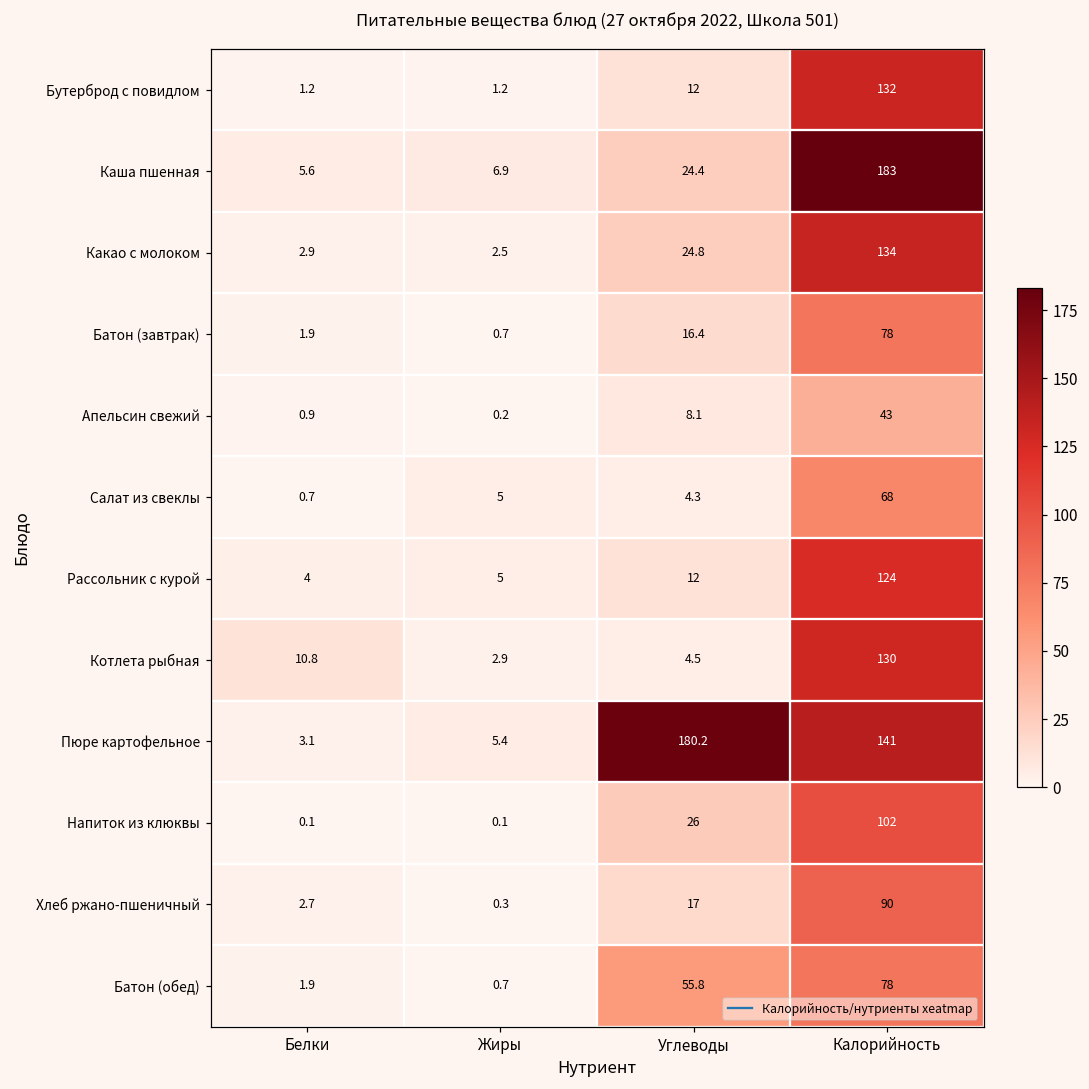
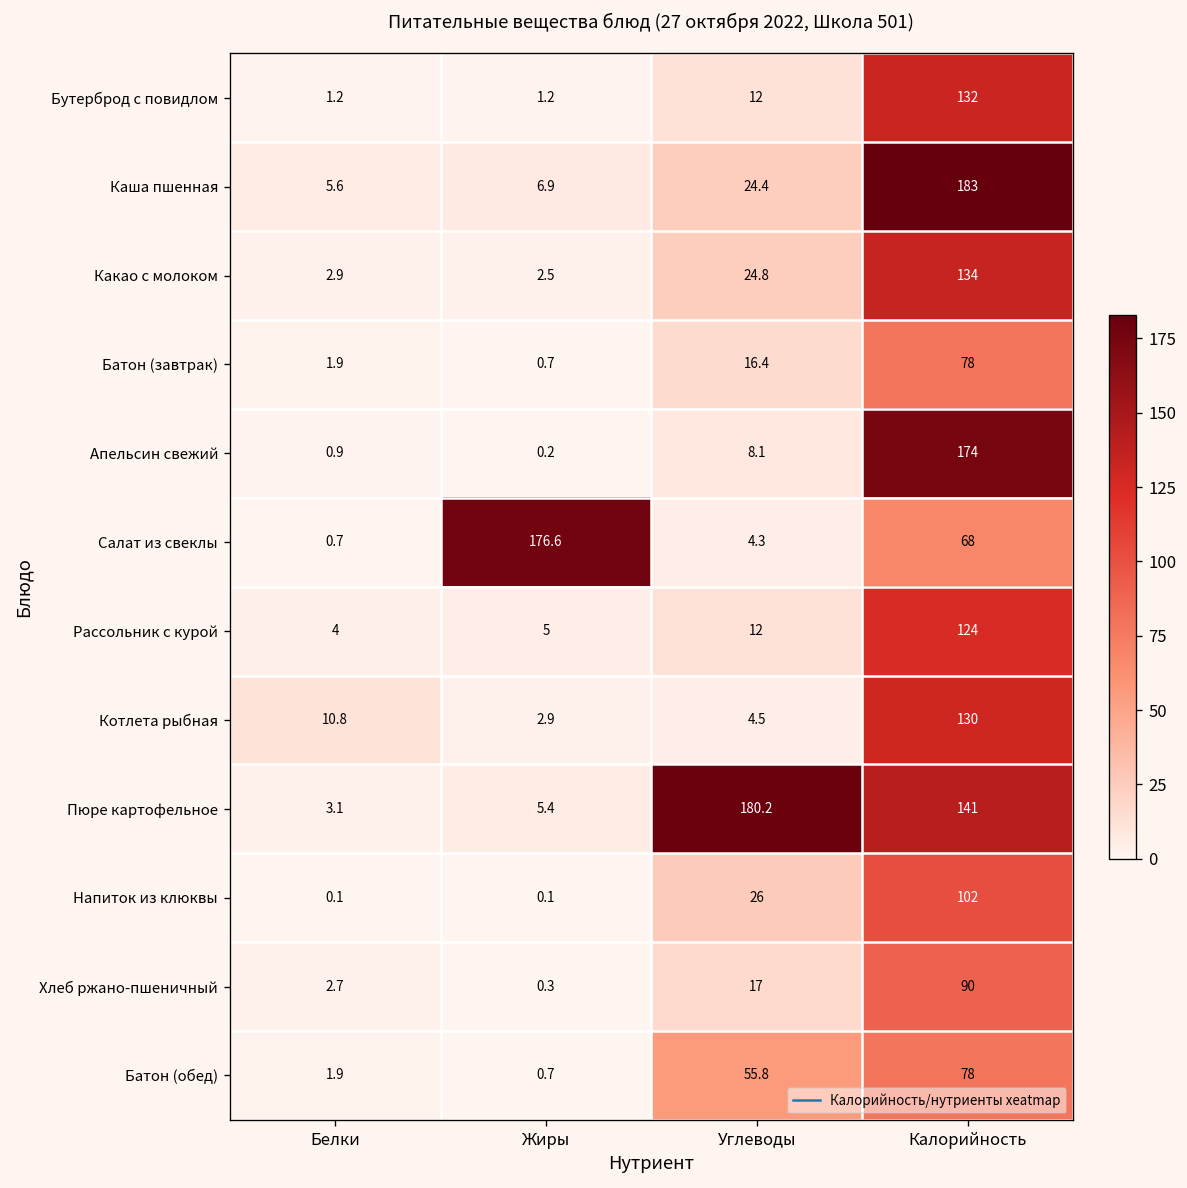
Апельсин свежий, Калорийность: 43 -> 174
Салат из свеклы, Жиры: 5 -> 176.6
